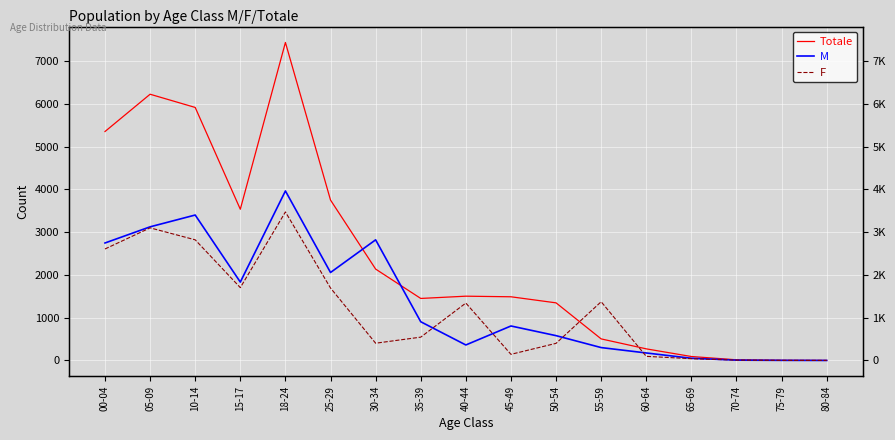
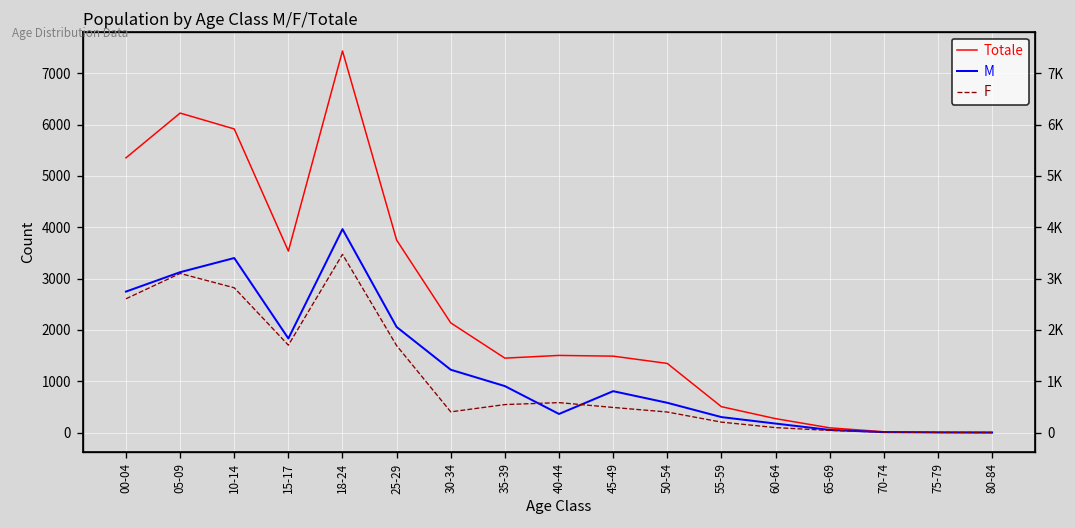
M, 30-34: 2800 -> 1200
F, 40-44: 1300 -> 600
F, 45-49: 100 -> 500
F, 55-59: 1400 -> 200
